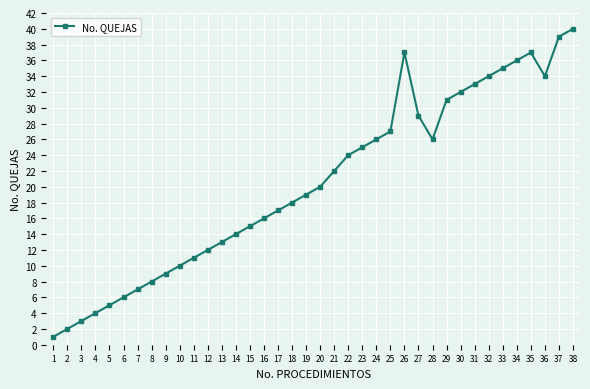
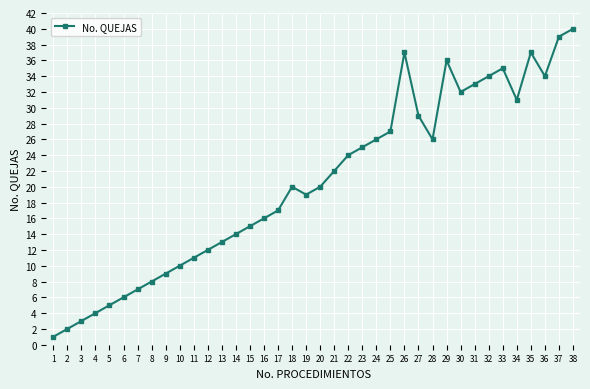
18: 18 -> 20
29: 31 -> 36
34: 36 -> 31
